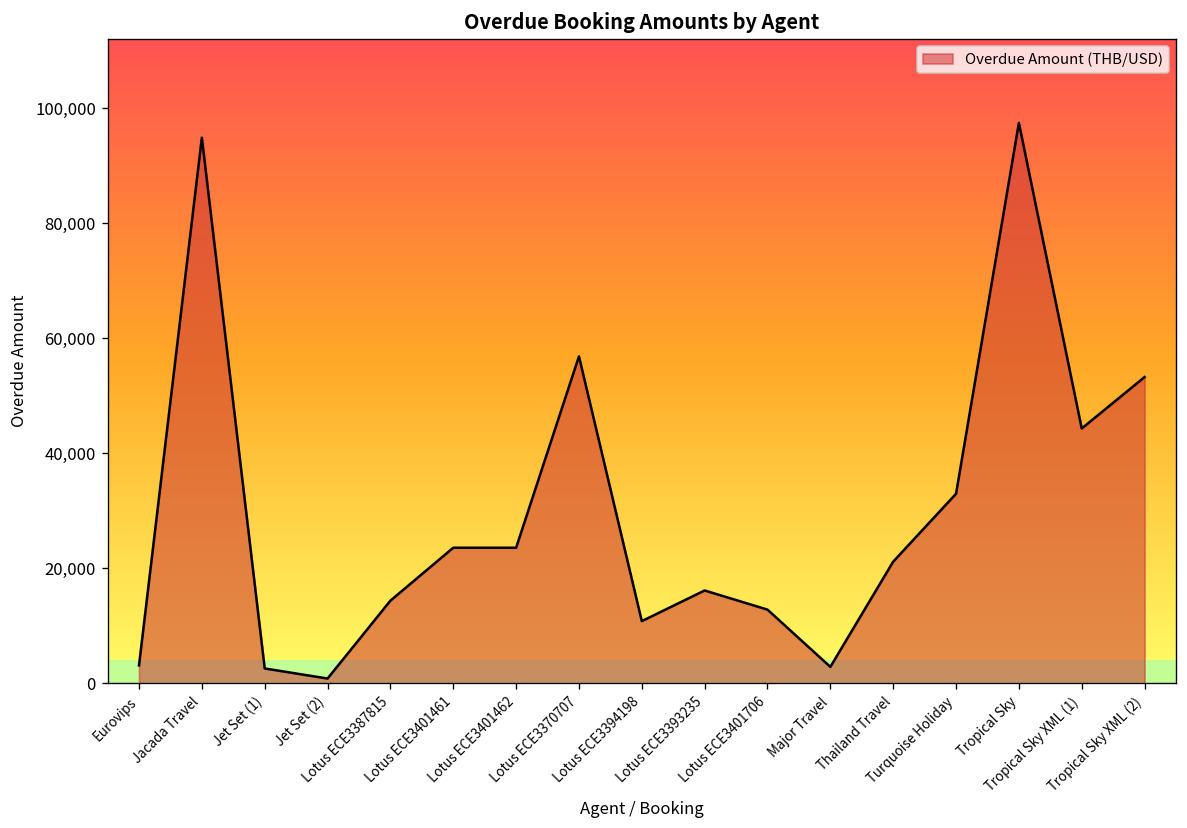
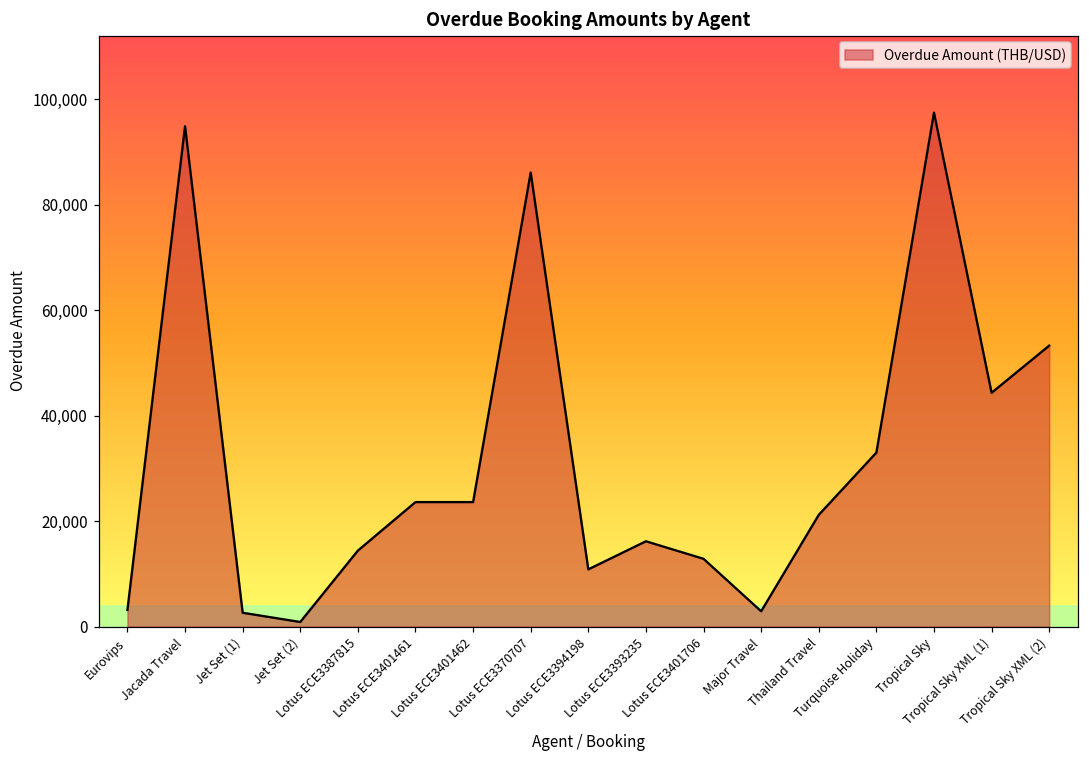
Lotus ECE3370707: 57,000 -> 86,000
